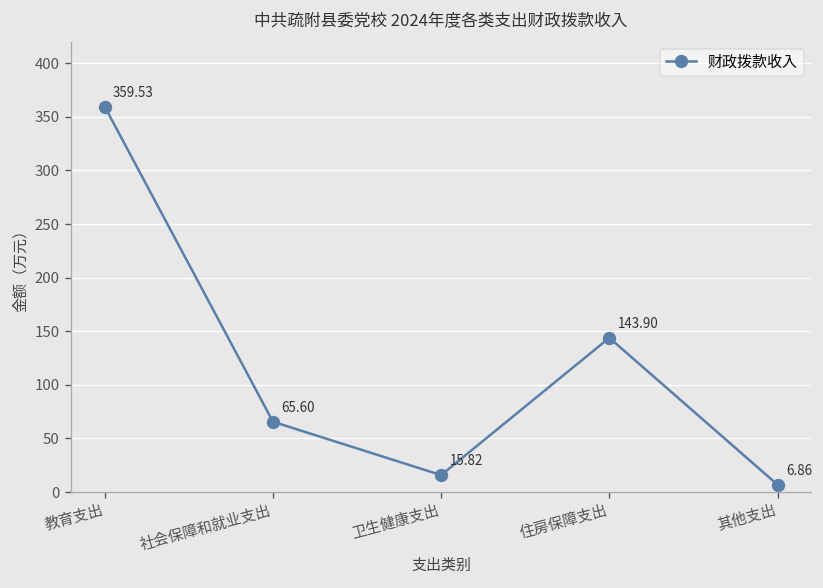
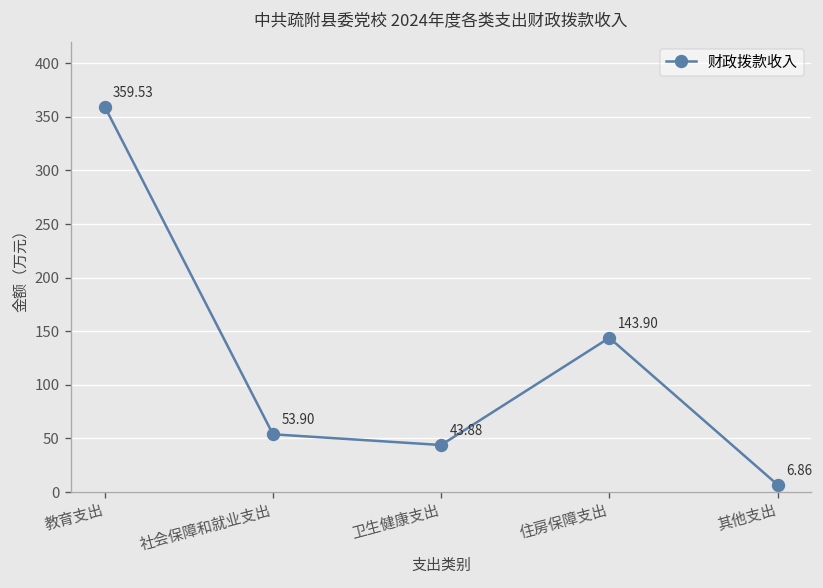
社会保障和就业支出: 65.60 -> 53.90
卫生健康支出: 15.82 -> 43.88
